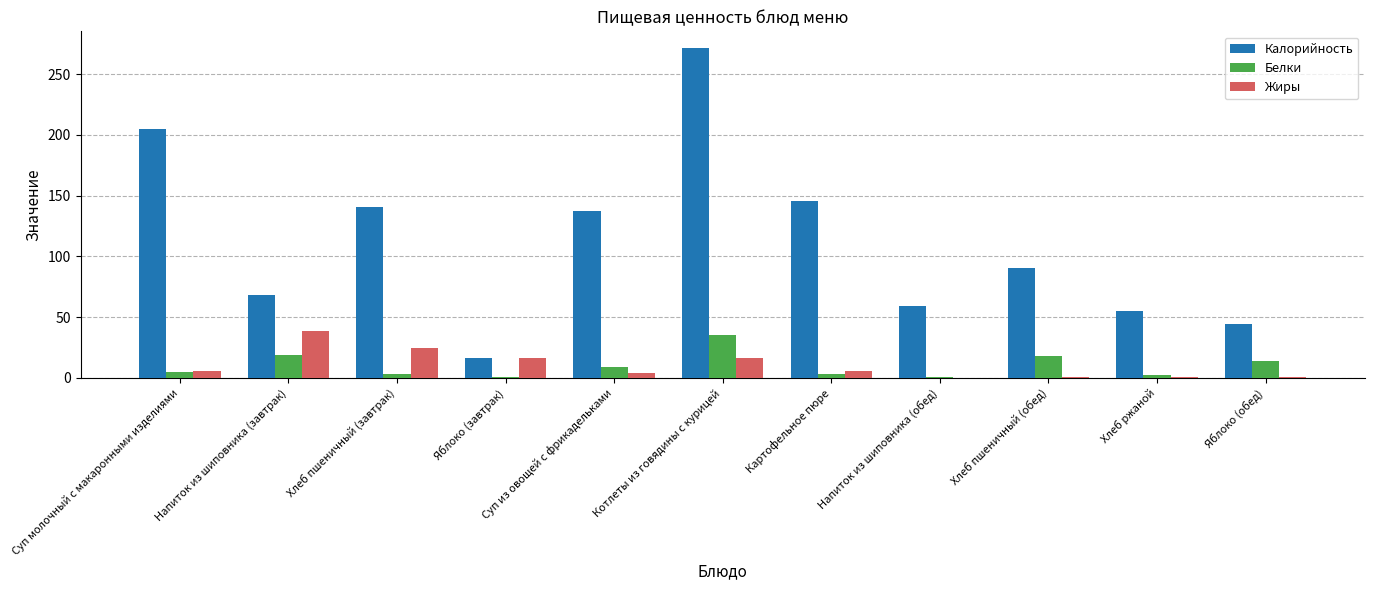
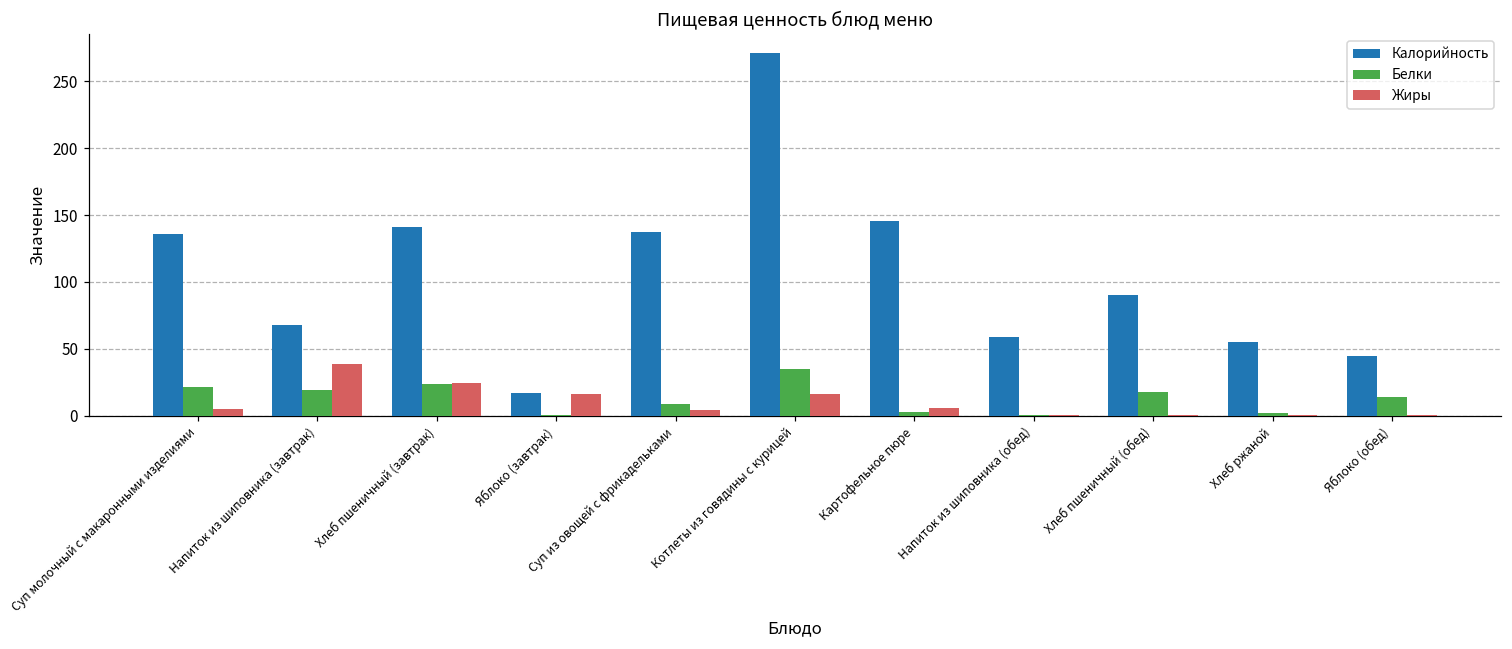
Калорийность, Суп молочный с макаронными изделиями: 204 -> 136
Белки, Суп молочный с макаронными изделиями: 5 -> 21
Белки, Хлеб пшеничный (завтрак): 3 -> 24
